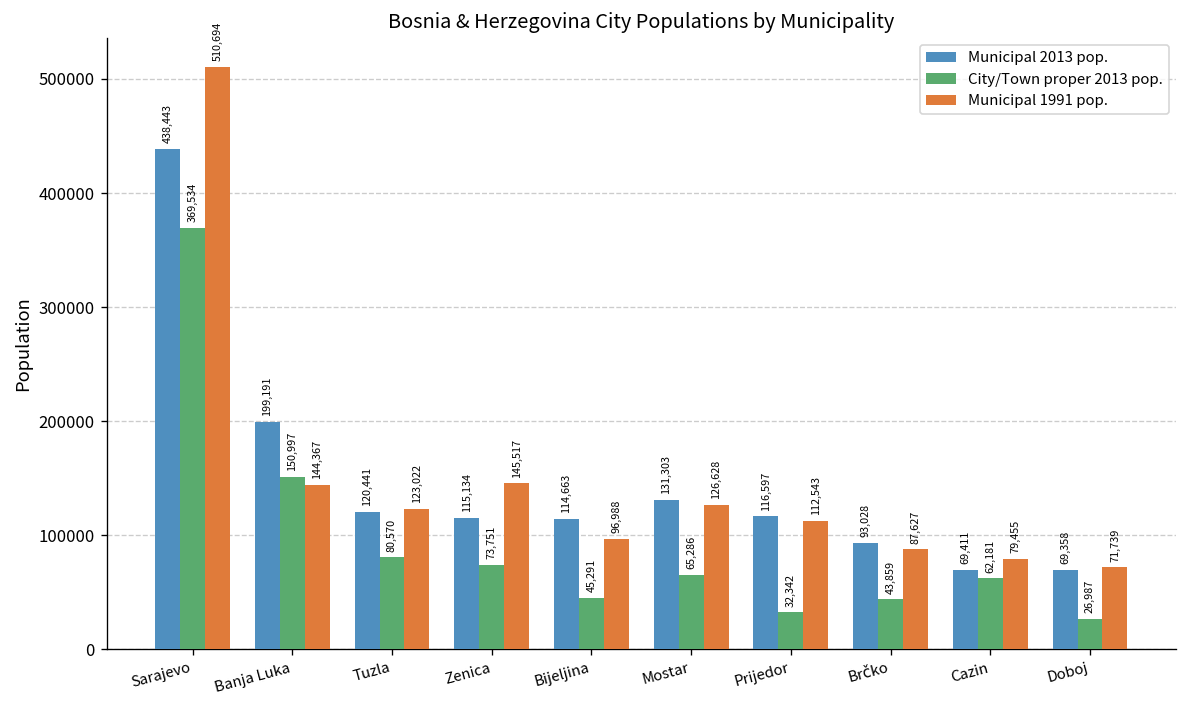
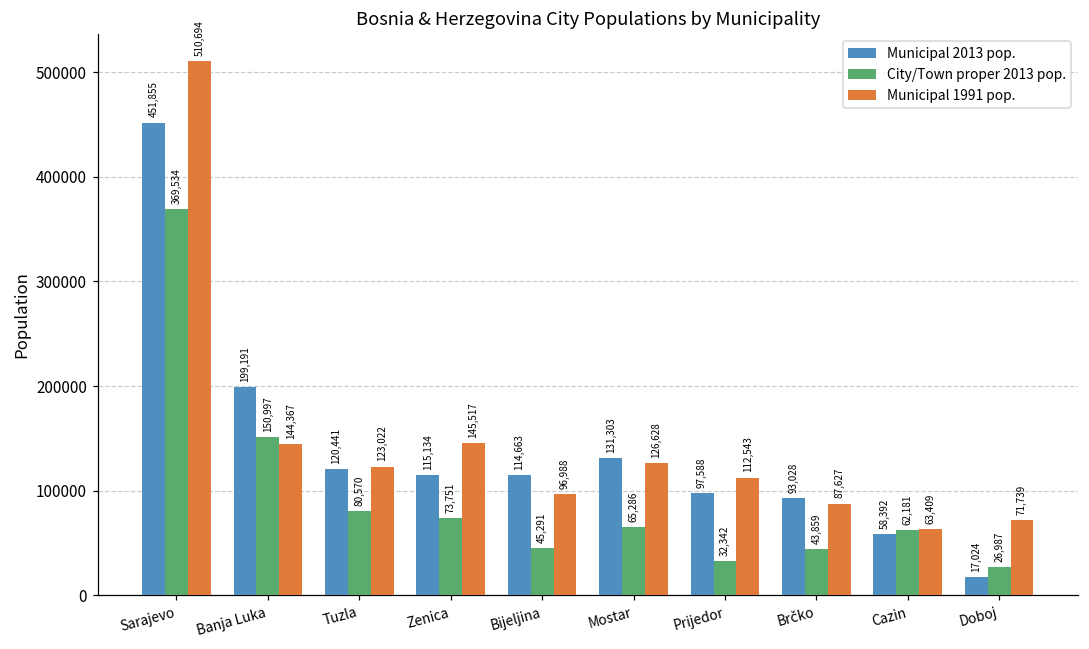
Municipal 2013 pop., Sarajevo: 438,443 -> 451,855
Municipal 2013 pop., Prijedor: 116,597 -> 97,588
Municipal 2013 pop., Cazin: 69,411 -> 58,392
Municipal 1991 pop., Cazin: 79,455 -> 63,409
Municipal 2013 pop., Doboj: 69,358 -> 17,024
